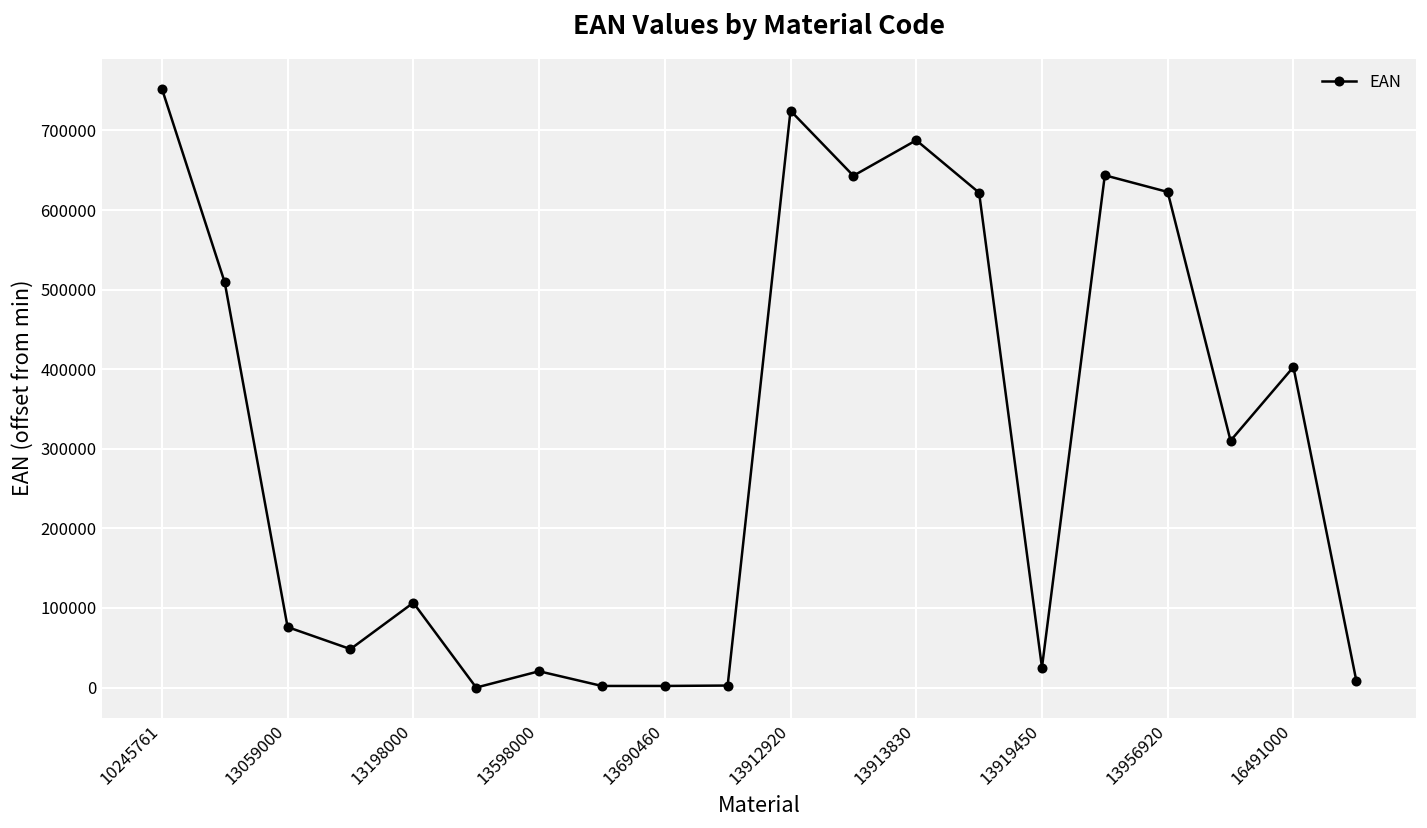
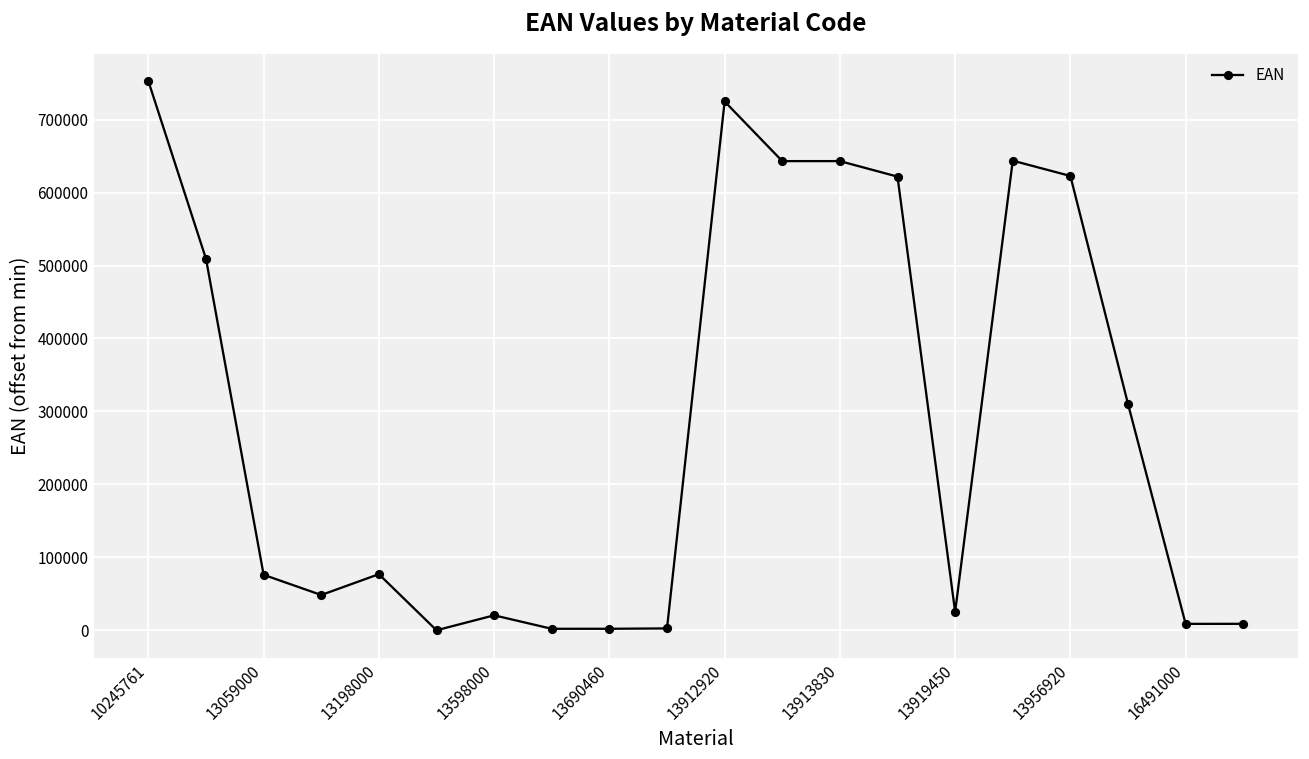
13198000: 110000 -> 80000
13913830: 690000 -> 640000
16491000: 400000 -> 10000
